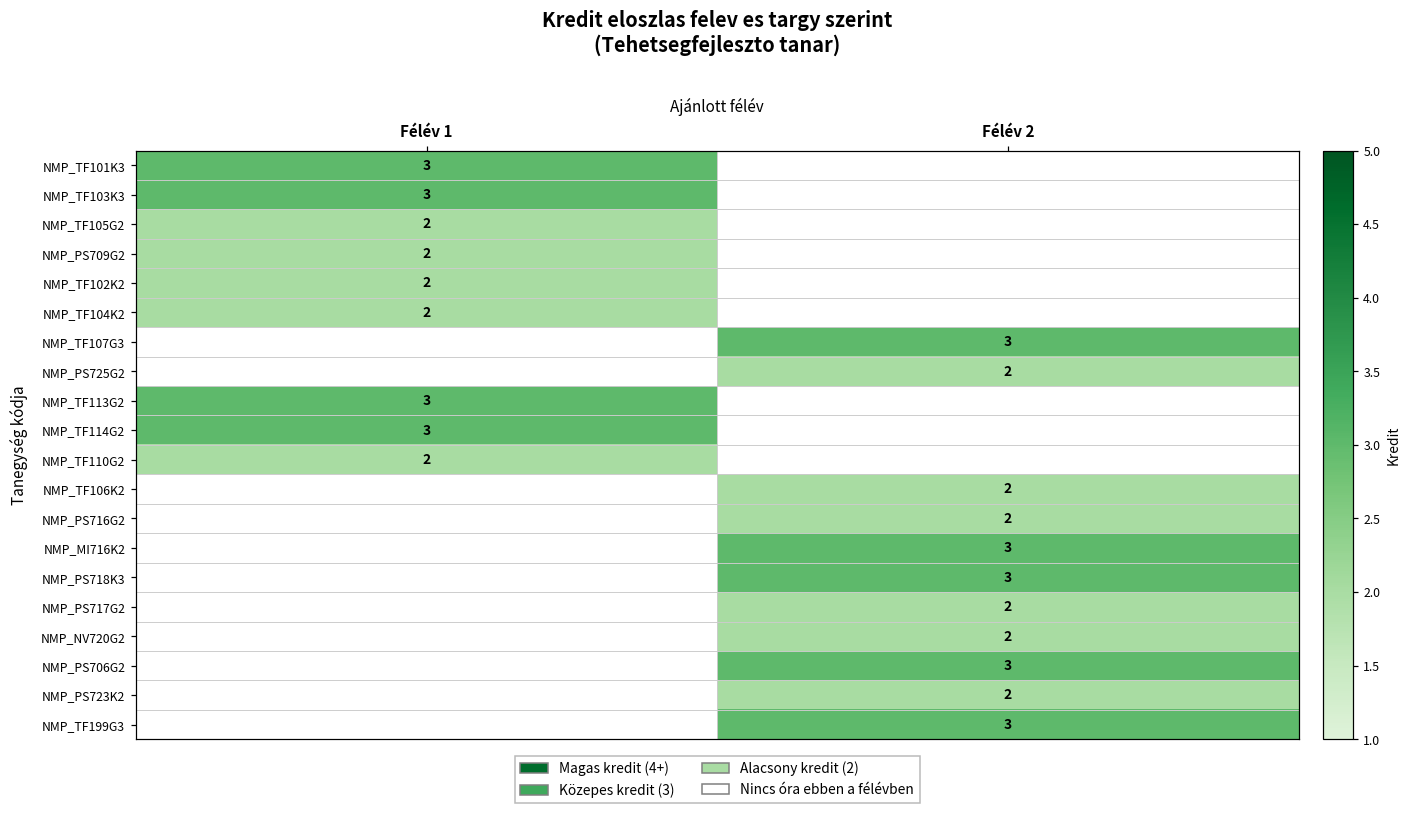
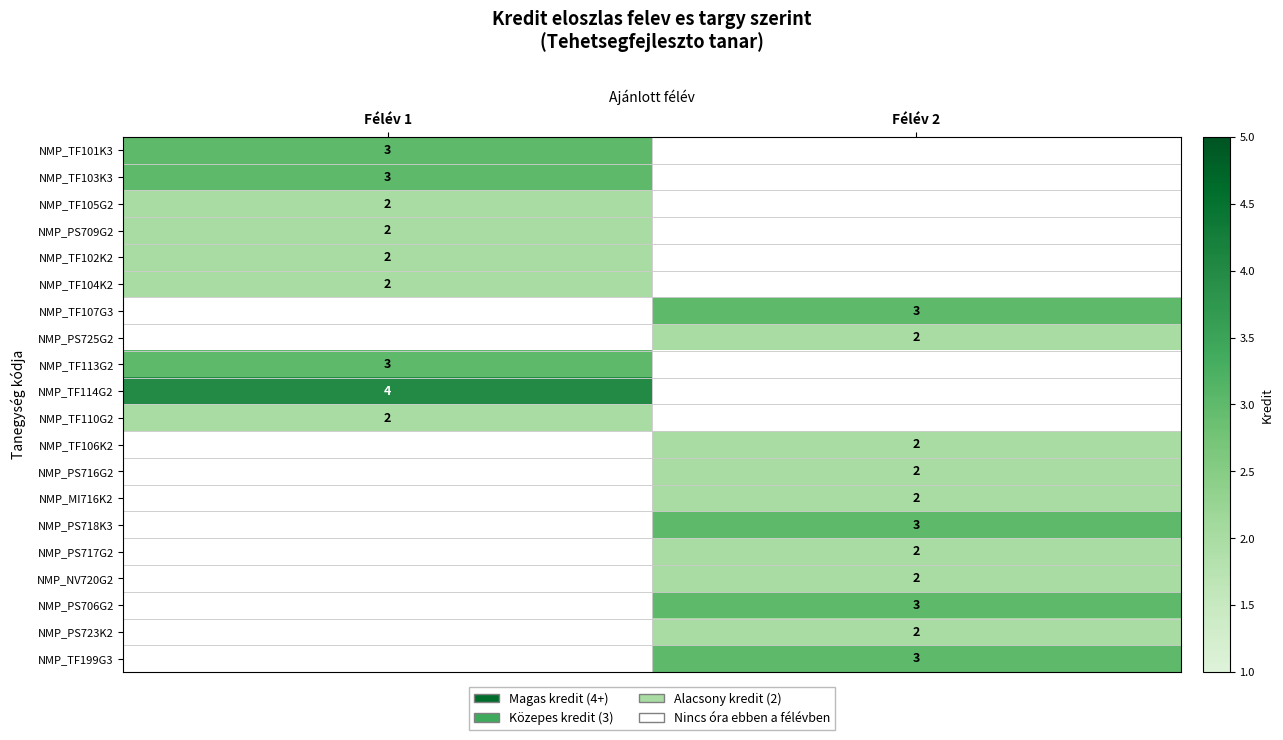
NMP_TF114G2, Félév 1: 3 -> 4
NMP_MI716K2, Félév 2: 3 -> 2
